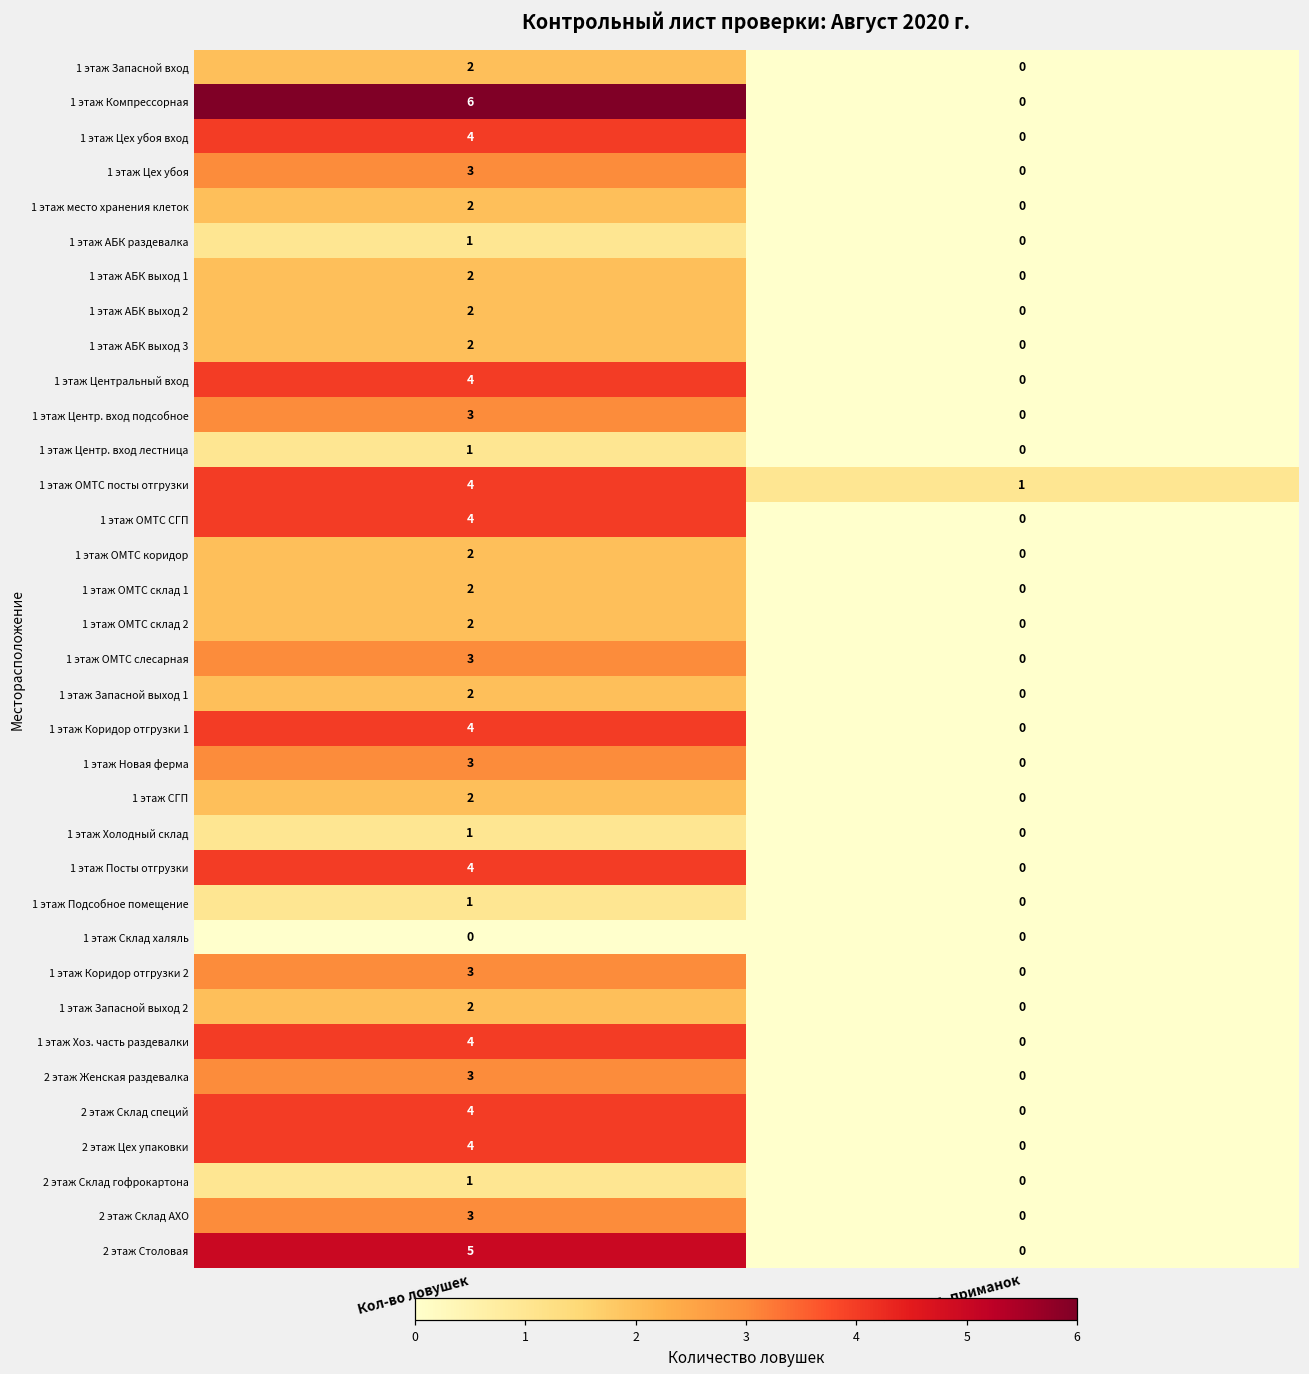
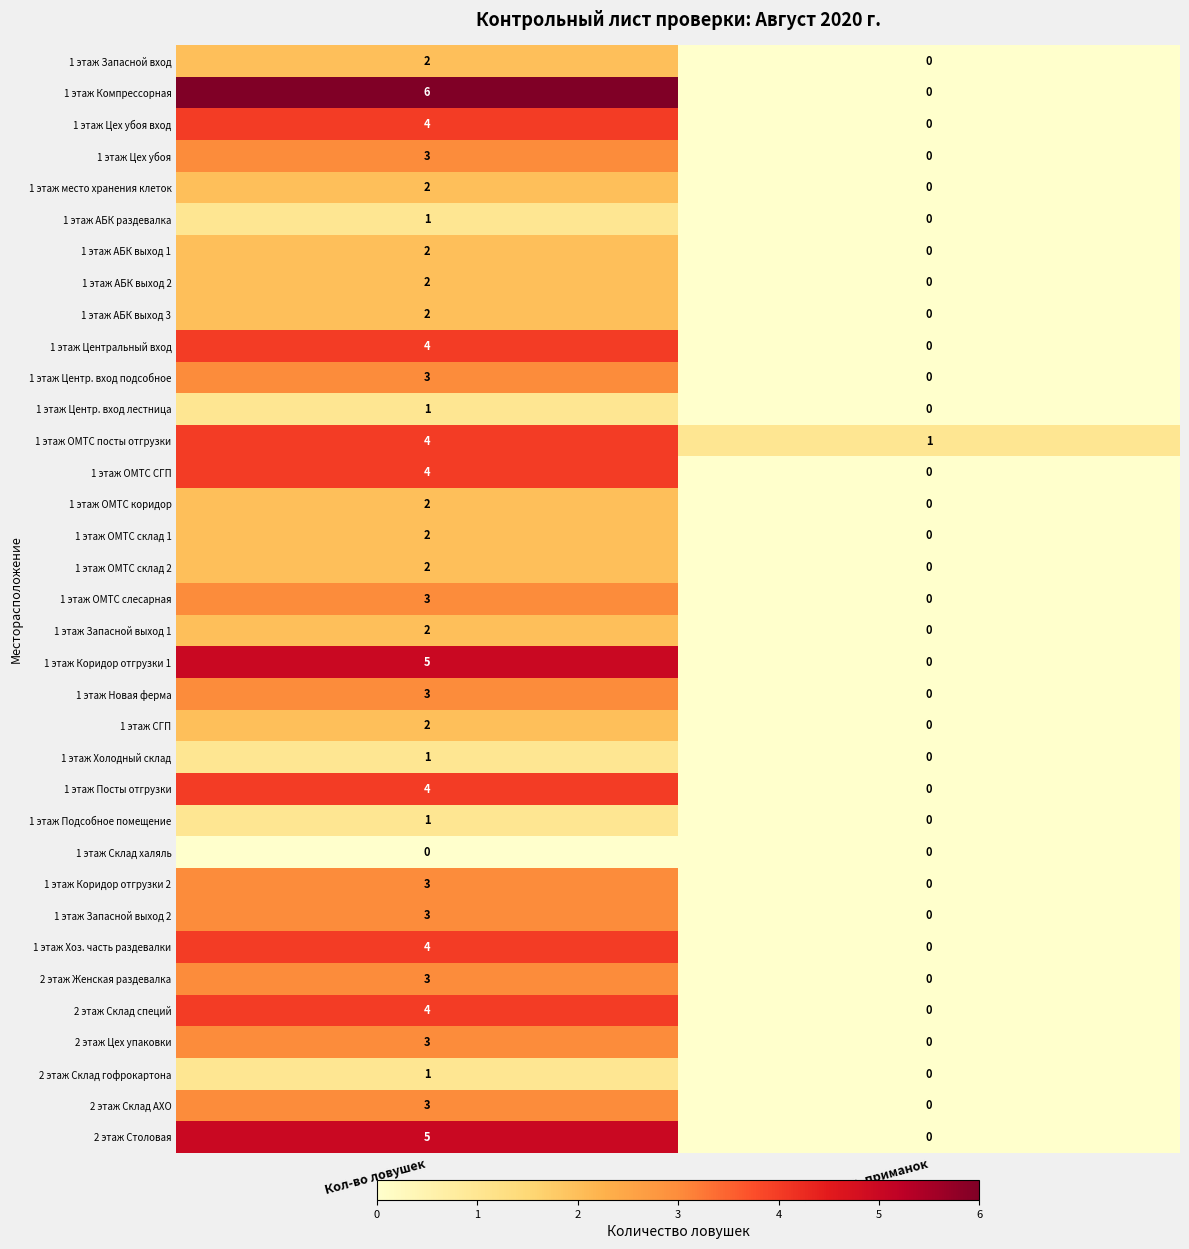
1 этаж Коридор отгрузки 1, Кол-во ловушек: 4 -> 5
1 этаж Запасной выход 2, Кол-во ловушек: 2 -> 3
2 этаж Цех упаковки, Кол-во ловушек: 4 -> 3
